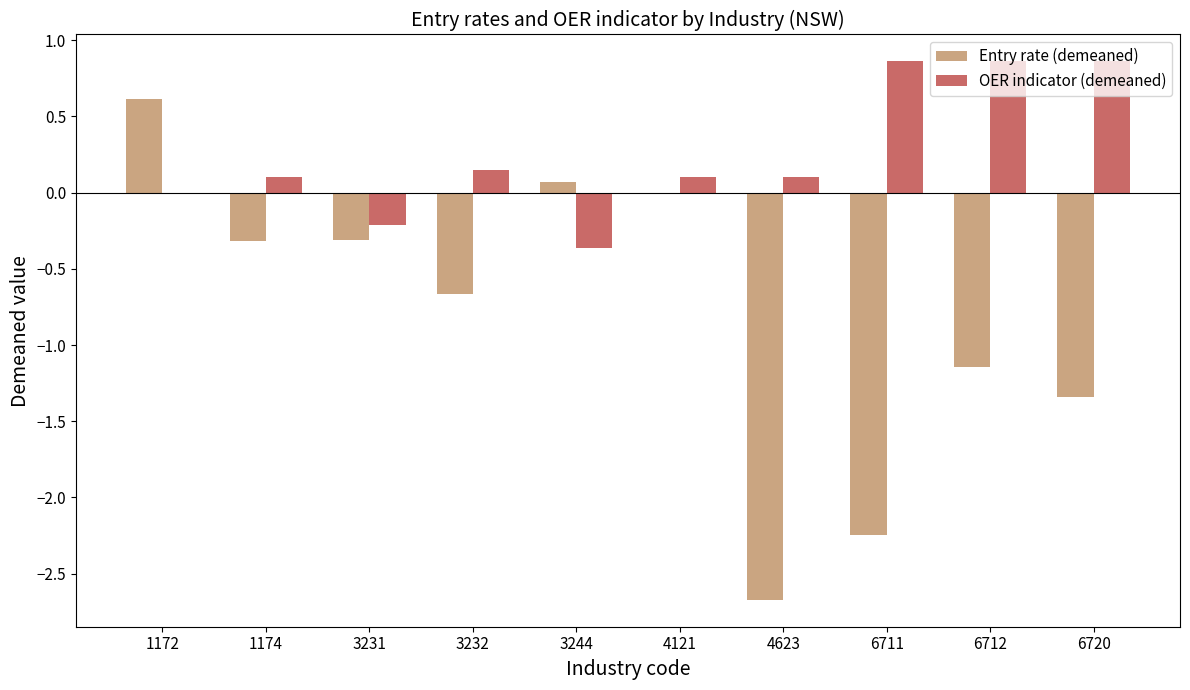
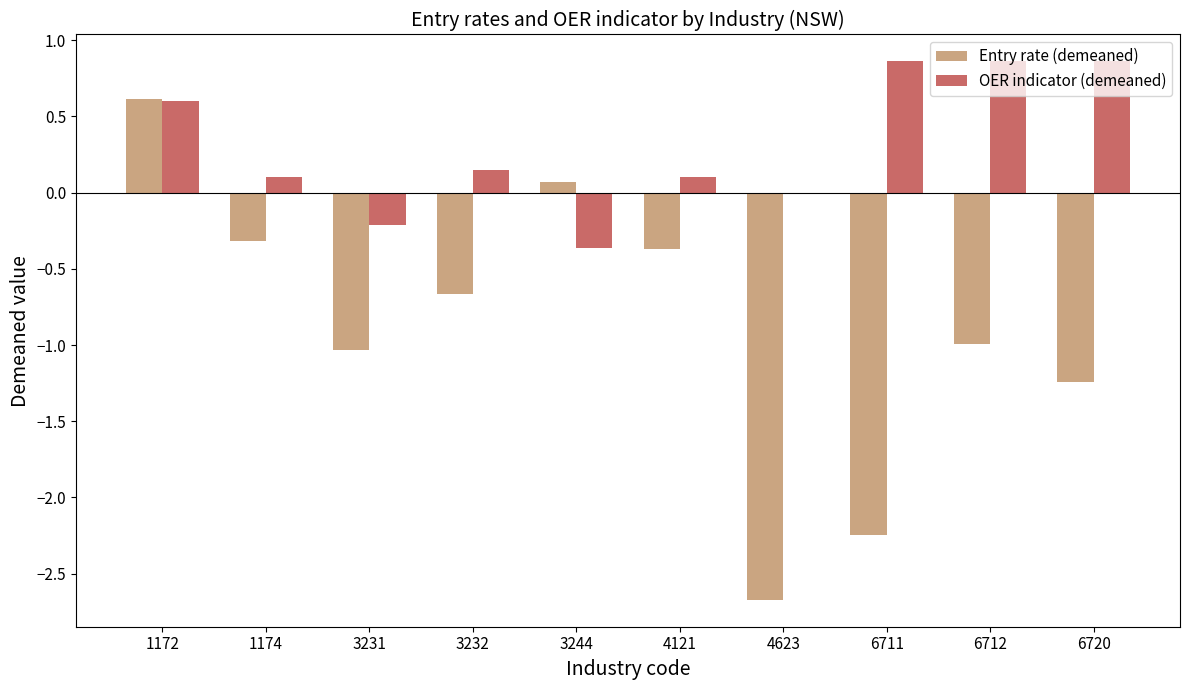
OER indicator (demeaned), 1172: 0.0 -> 0.6
Entry rate (demeaned), 3231: -0.31 -> -1.03
Entry rate (demeaned), 4121: 0.00 -> -0.37
OER indicator (demeaned), 4623: 0.1 -> 0.0
Entry rate (demeaned), 6712: -1.15 -> -0.99
Entry rate (demeaned), 6720: -1.34 -> -1.24
